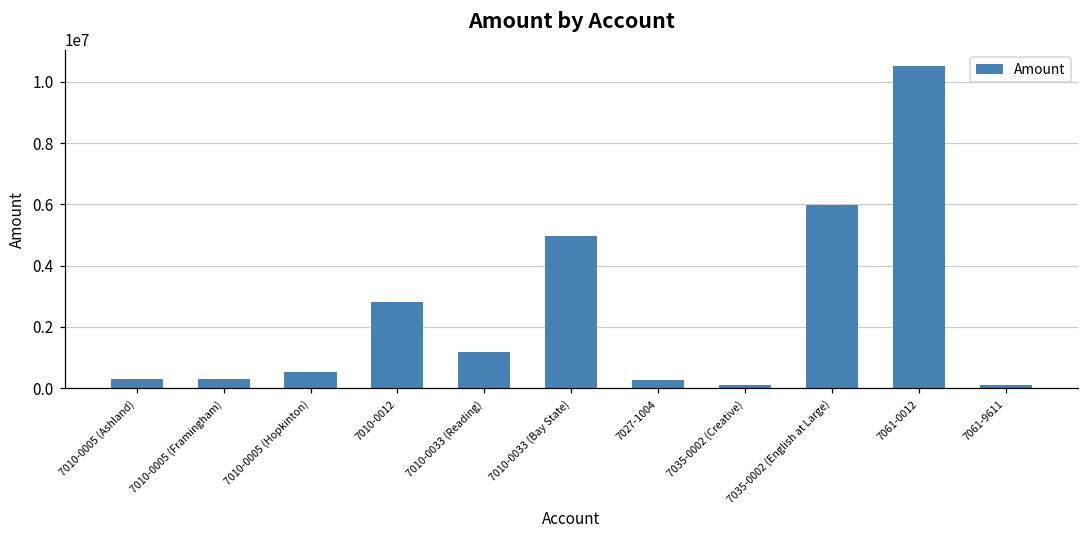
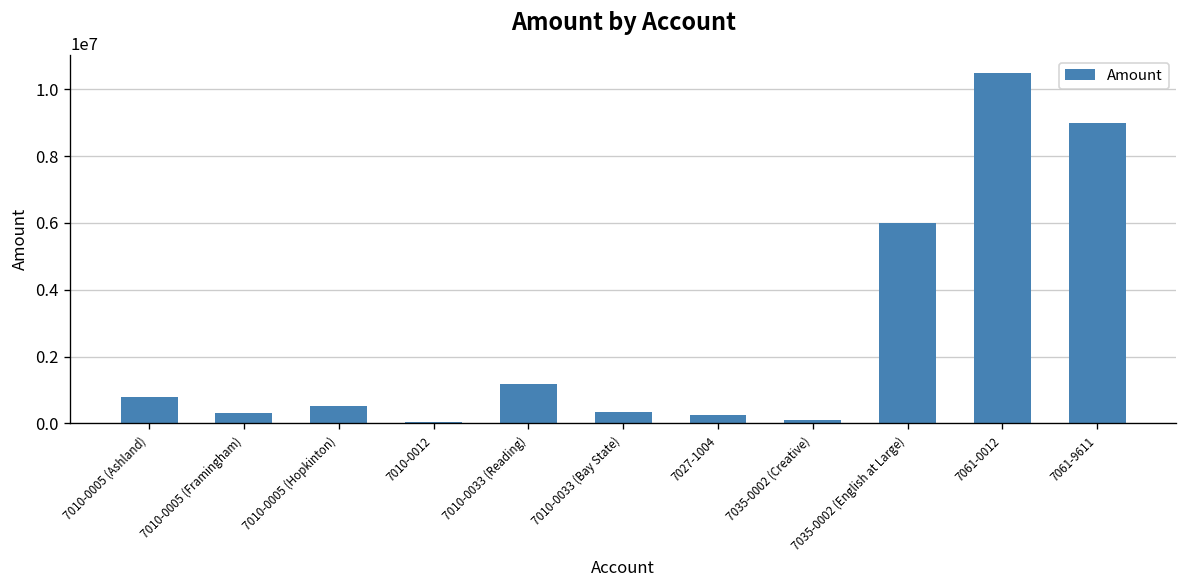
7010-0005 (Ashland): 300000 -> 800000
7010-0012: 2800000 -> 0
7010-0033 (Bay State): 5000000 -> 300000
7061-9611: 100000 -> 9000000
